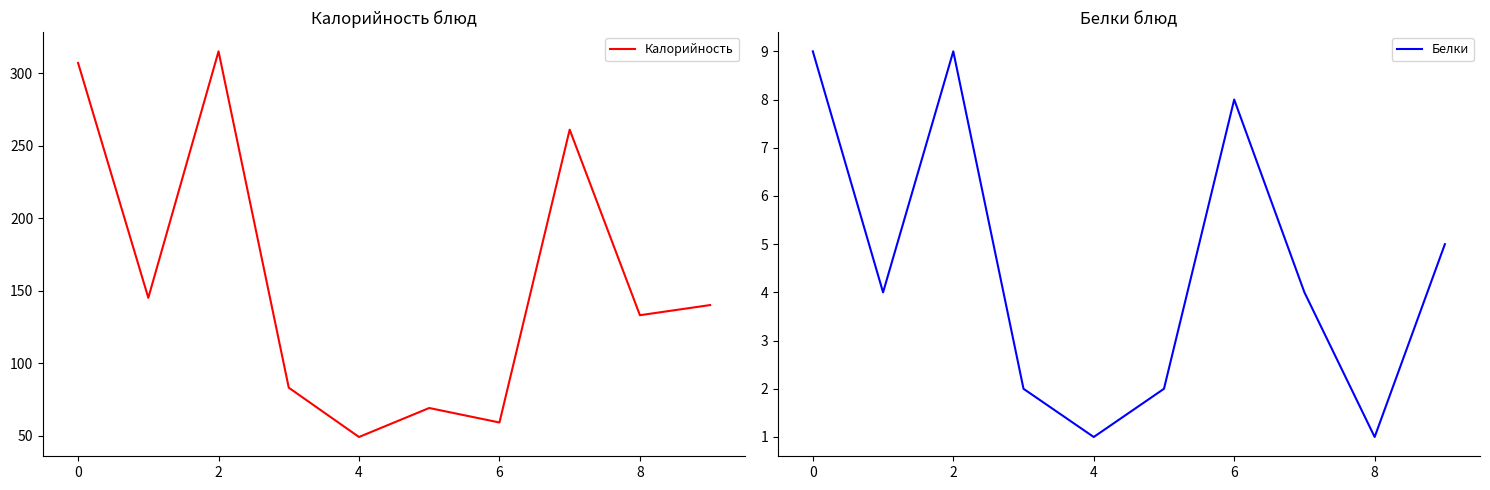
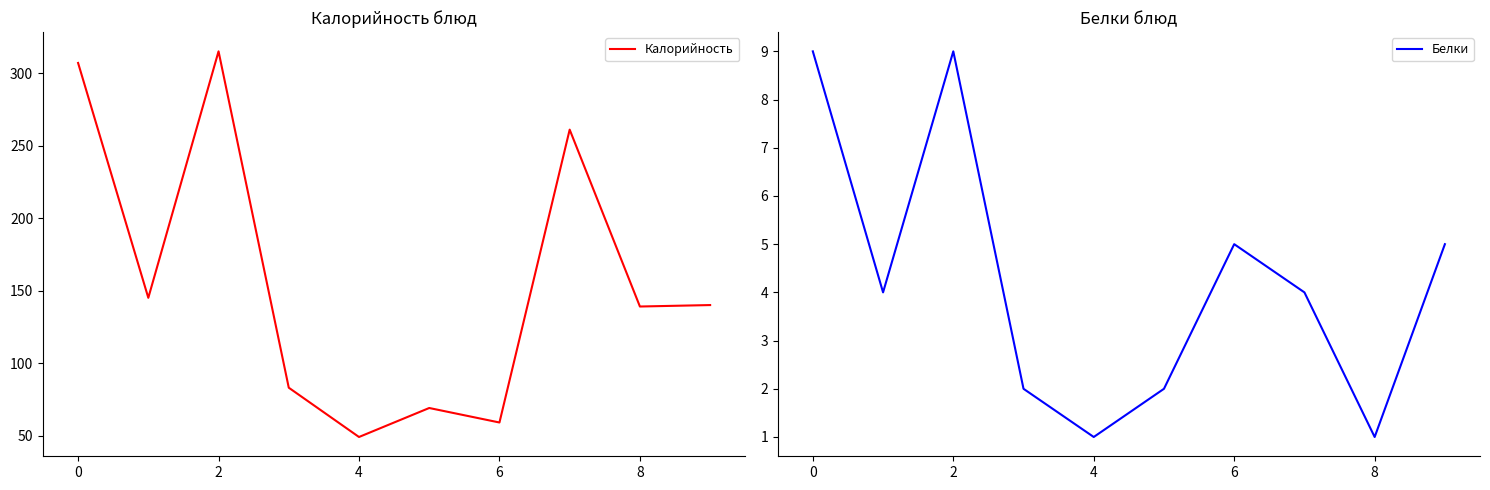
Калорийность блюд, 8: 133 -> 139
Белки блюд, 6: 8 -> 5
